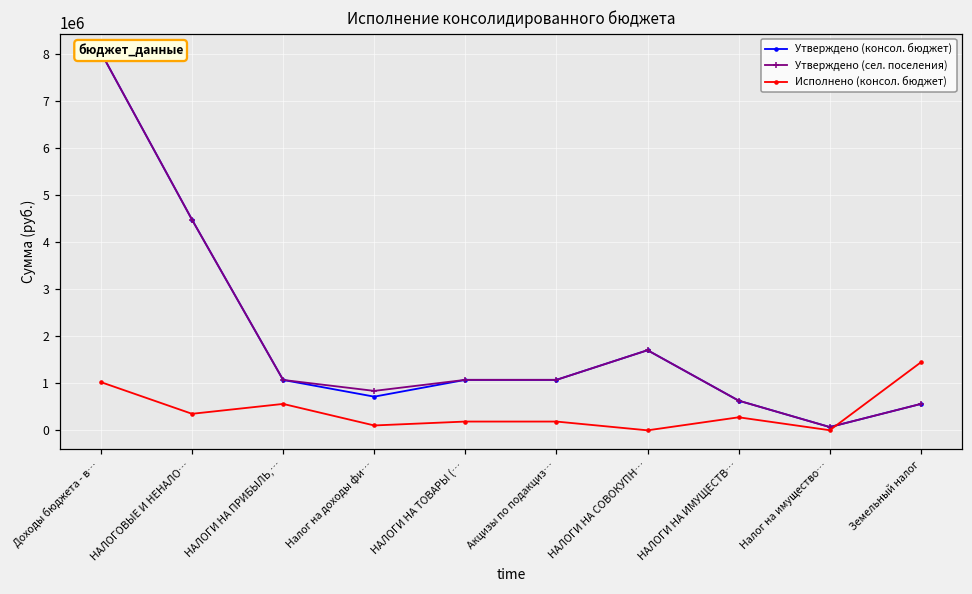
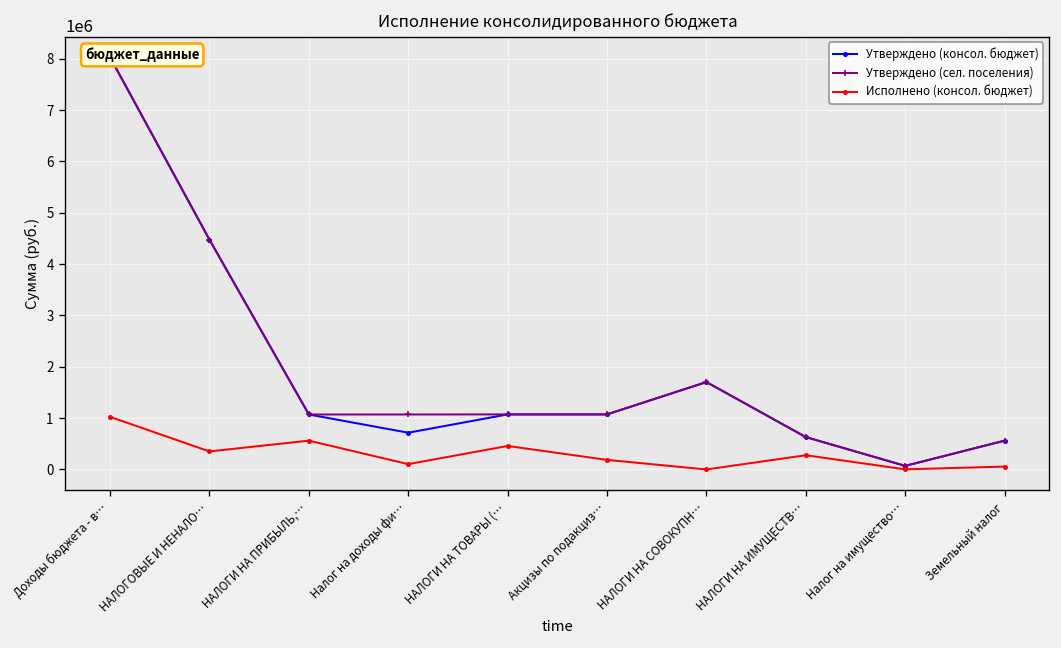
Утверждено (сел. поселения), Налог на доходы фи…: 800000 -> 1100000
Исполнено (консол. бюджет), НАЛОГИ НА ТОВАРЫ (…: 200000 -> 500000
Исполнено (консол. бюджет), Земельный налог: 1400000 -> 100000
